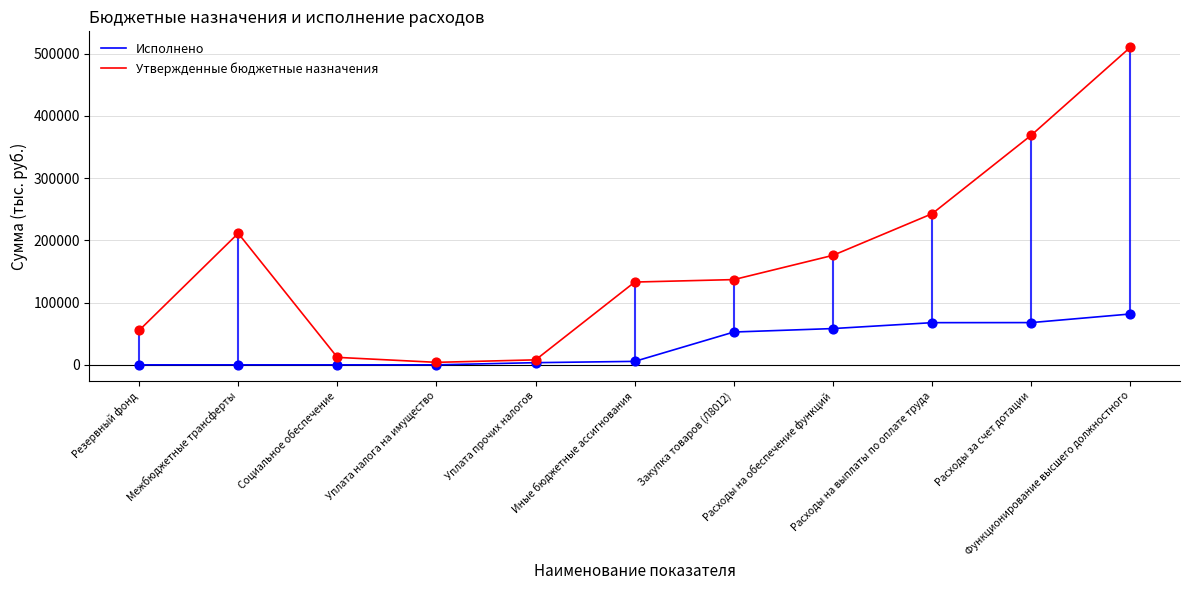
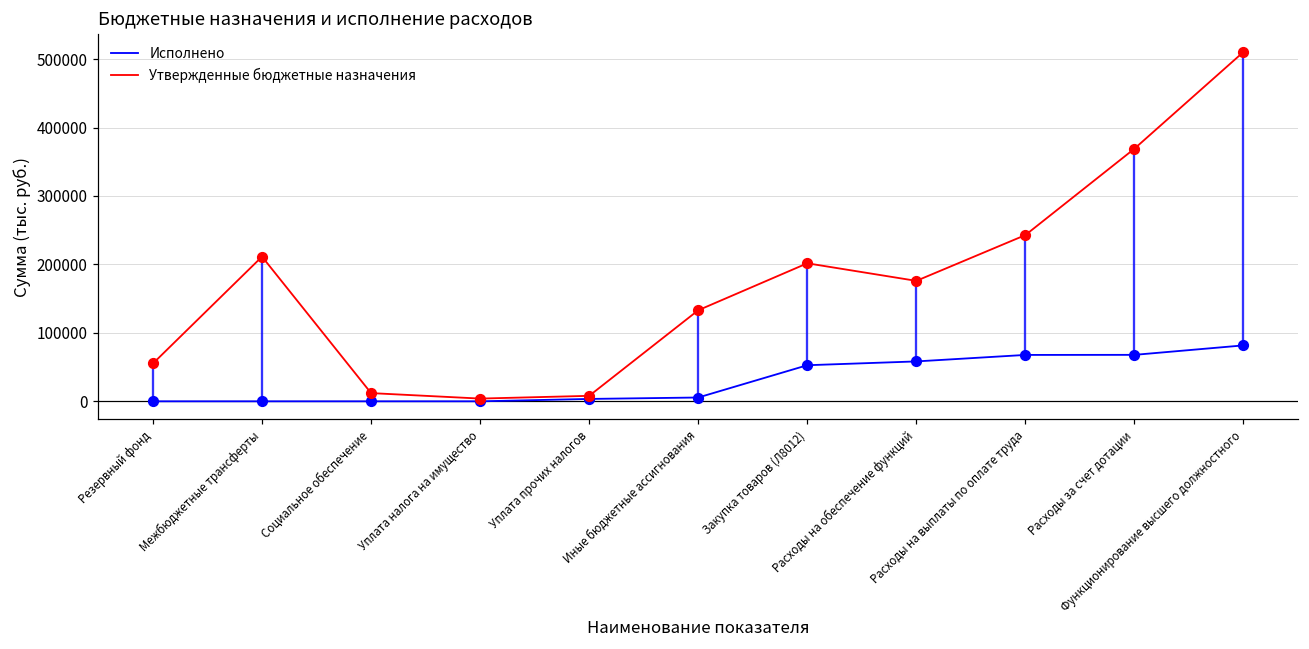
Утвержденные бюджетные назначения, Закупка товаров (Л8012): 140000 -> 200000
